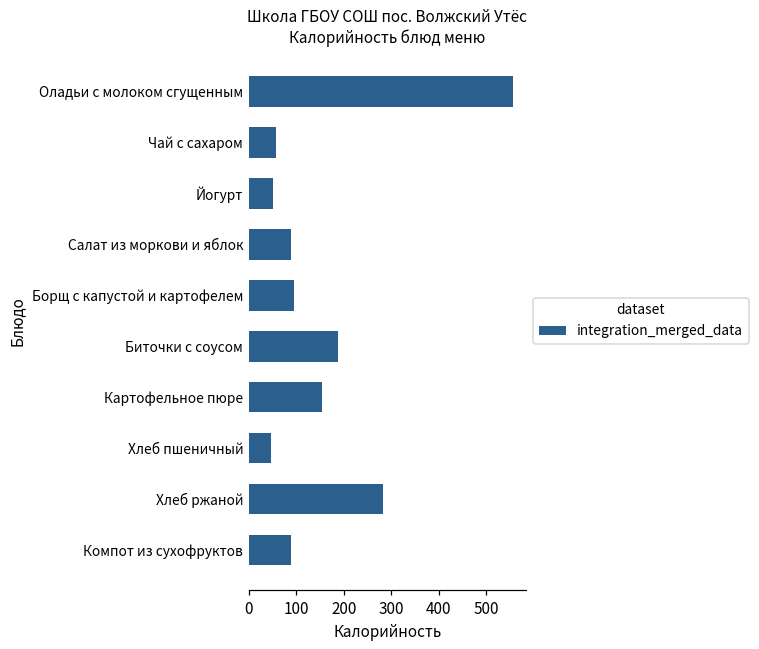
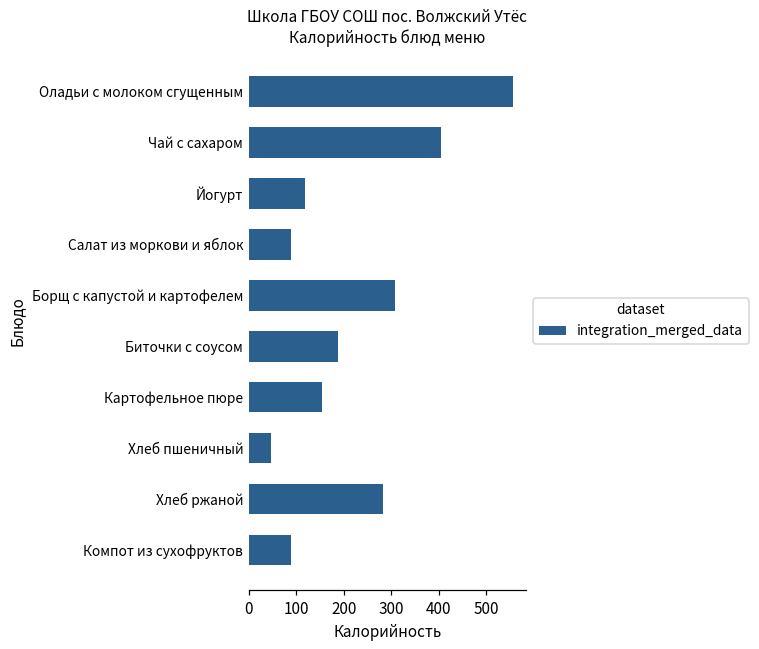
Чай с сахаром: 60 -> 410
Йогурт: 50 -> 120
Борщ с капустой и картофелем: 100 -> 310
